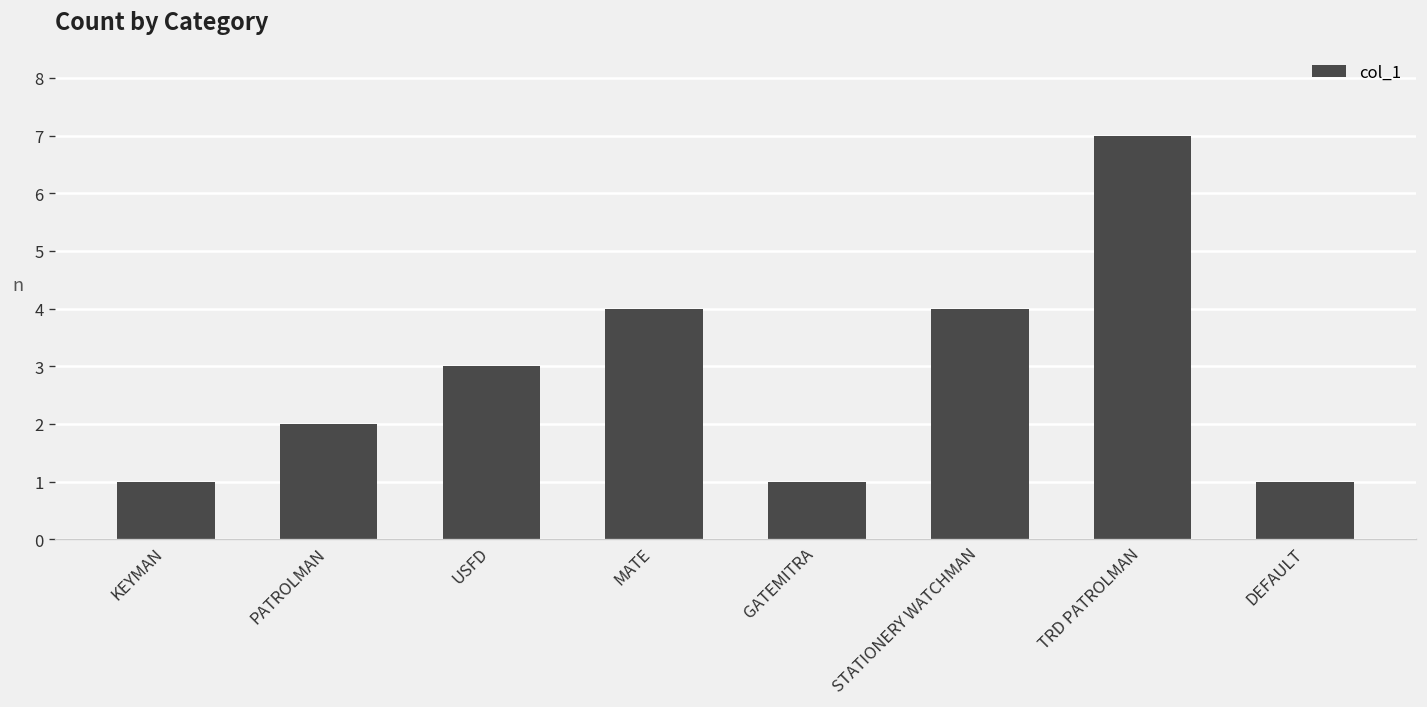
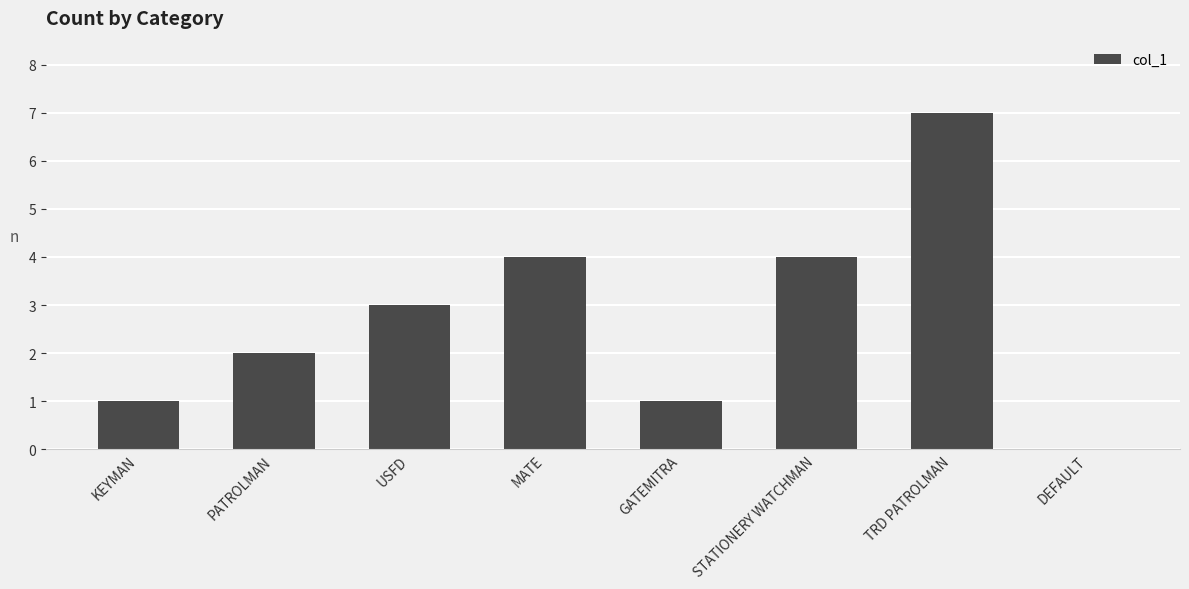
DEFAULT: 1 -> 0
